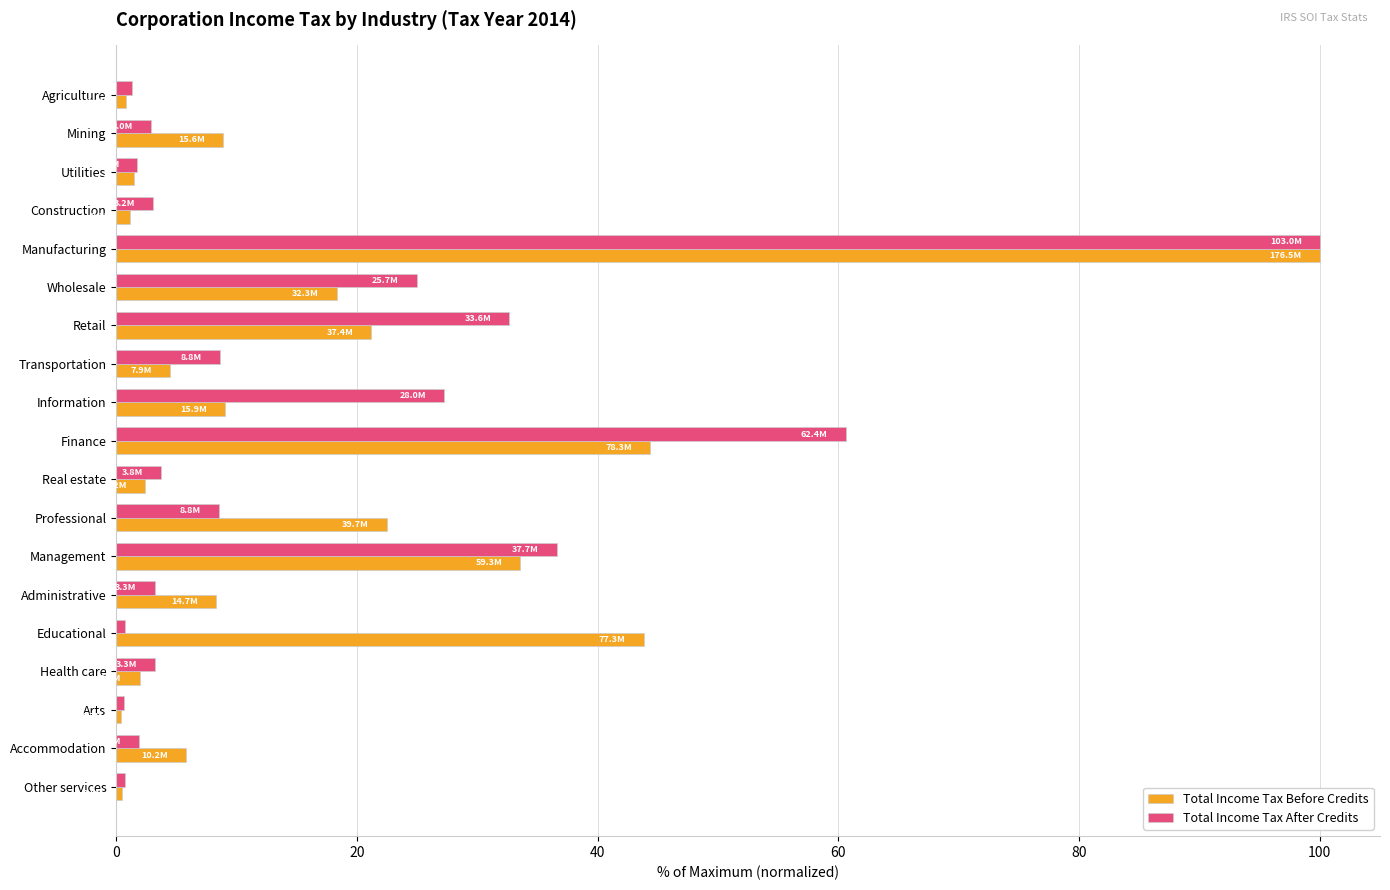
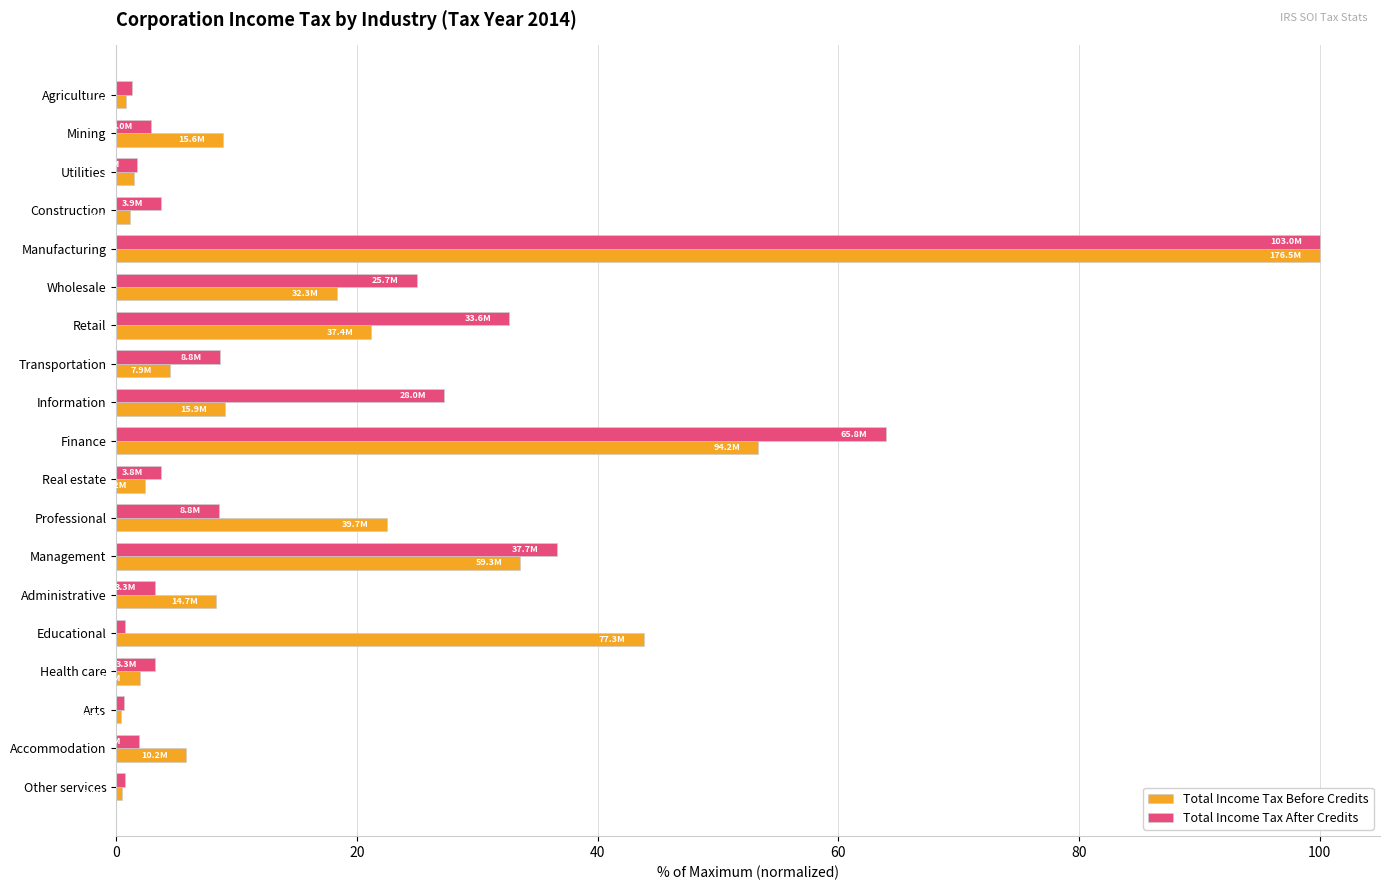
Total Income Tax After Credits, Construction: 3.2M -> 3.9M
Total Income Tax After Credits, Finance: 62.4M -> 65.8M
Total Income Tax Before Credits, Finance: 78.3M -> 94.2M
